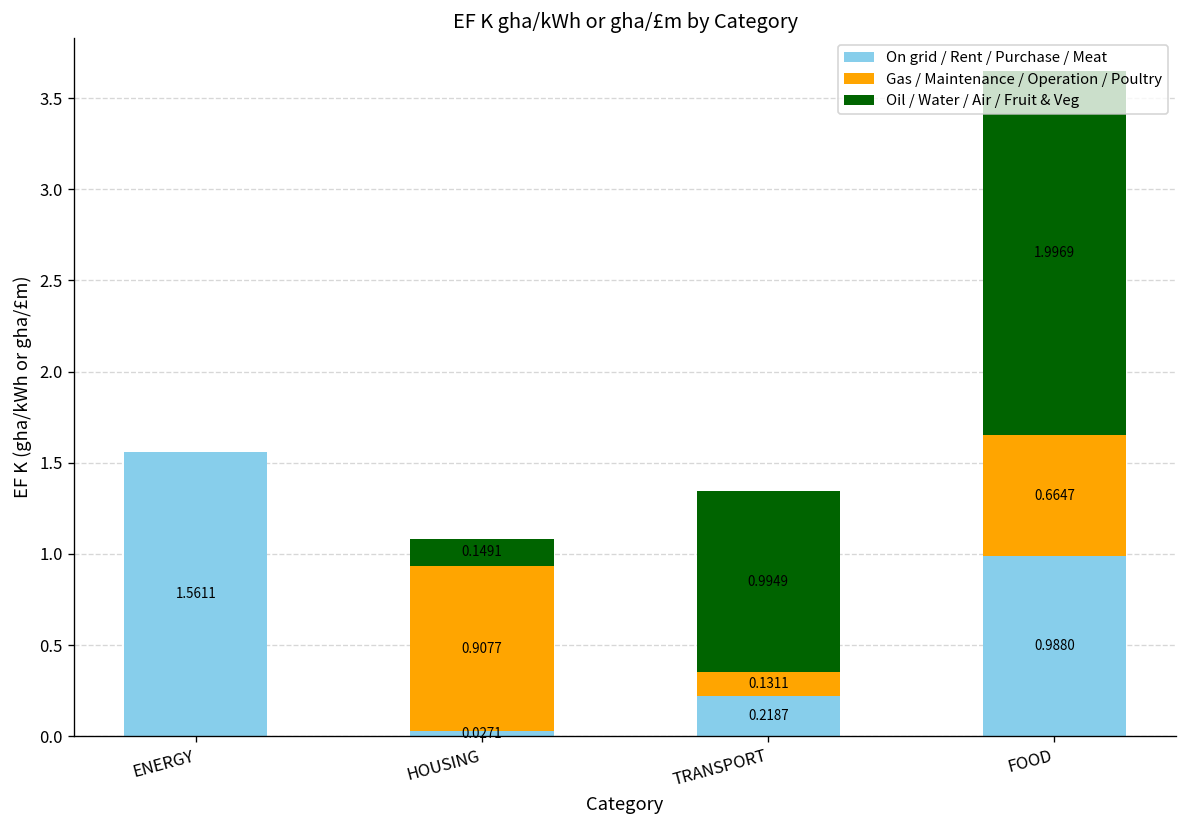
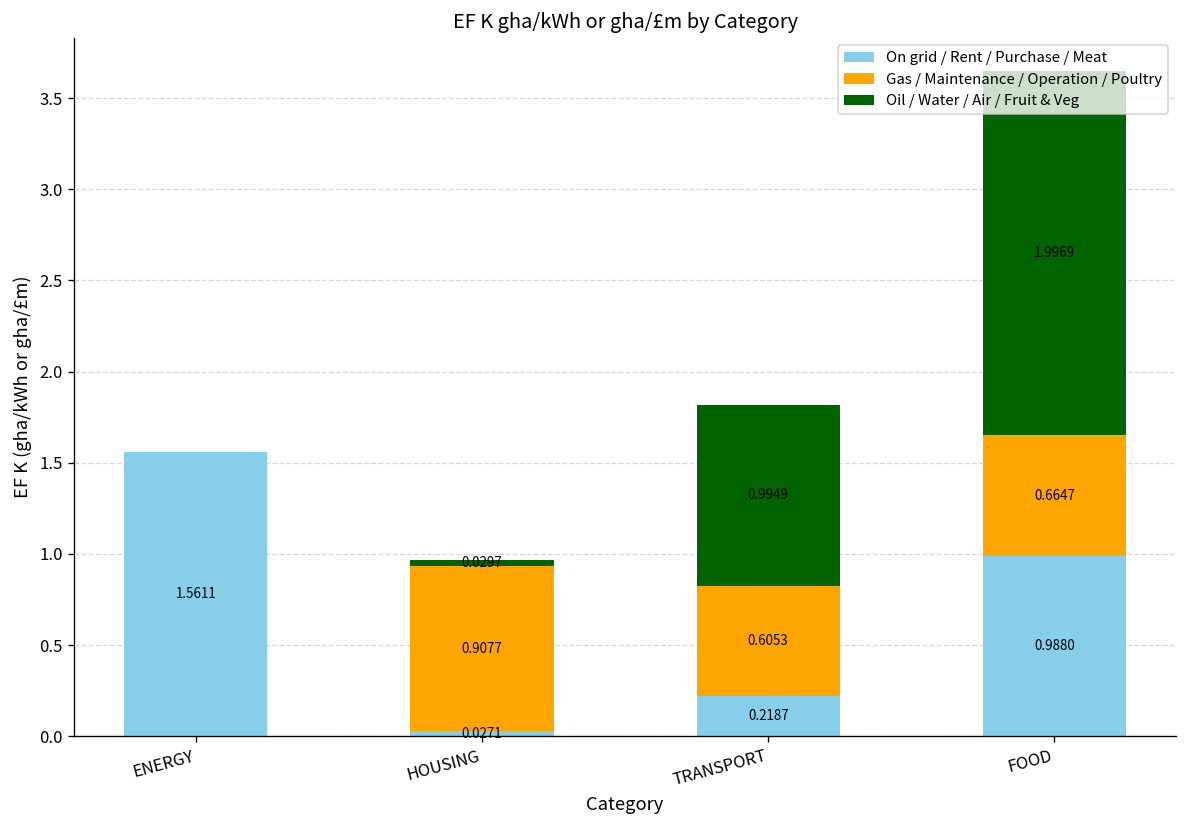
Oil / Water / Air / Fruit & Veg, HOUSING: 0.1491 -> 0.0297
Gas / Maintenance / Operation / Poultry, TRANSPORT: 0.1311 -> 0.6053
